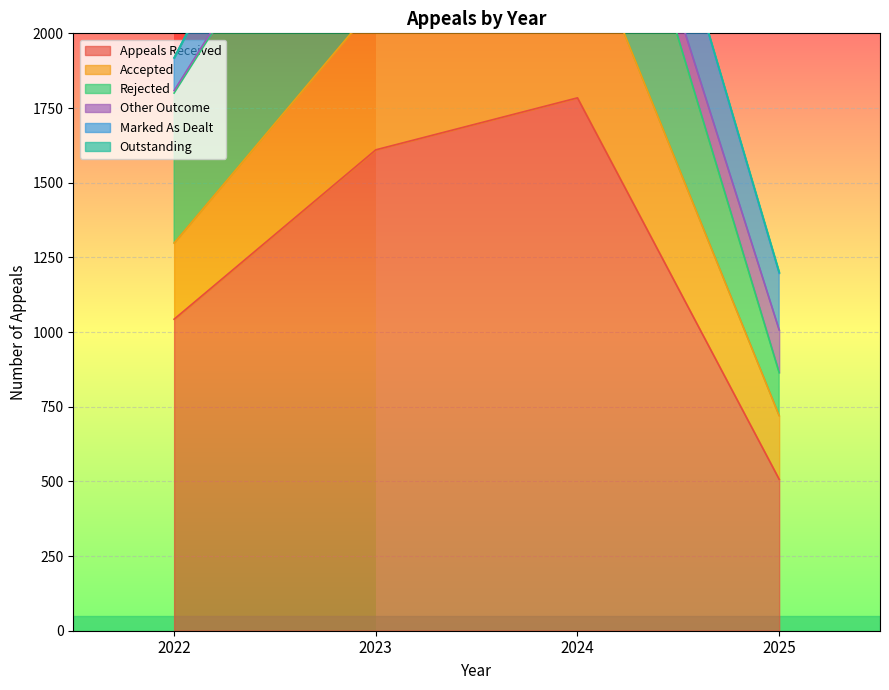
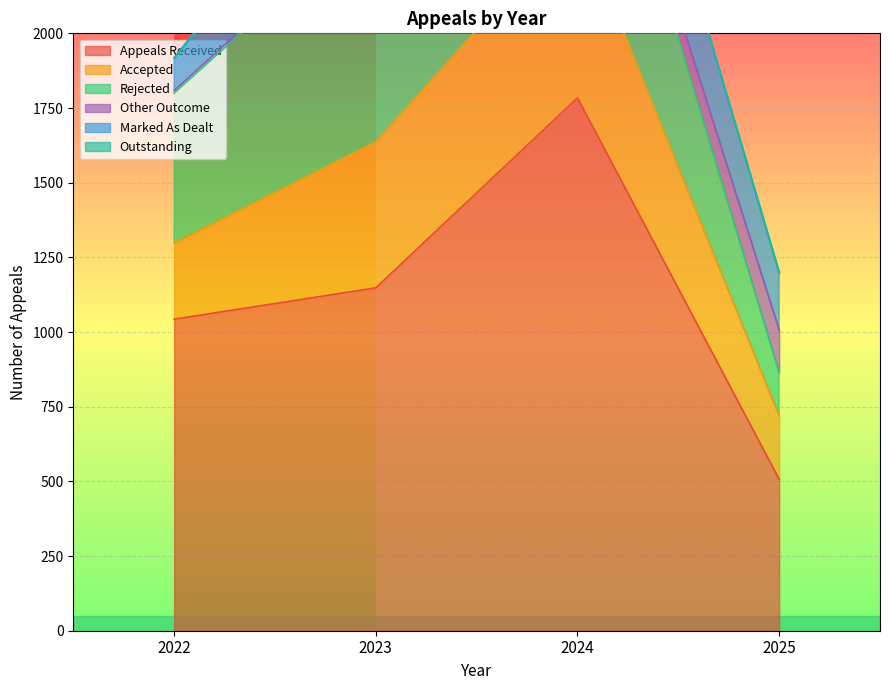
Appeals Received, 2023: 1610 -> 1150
